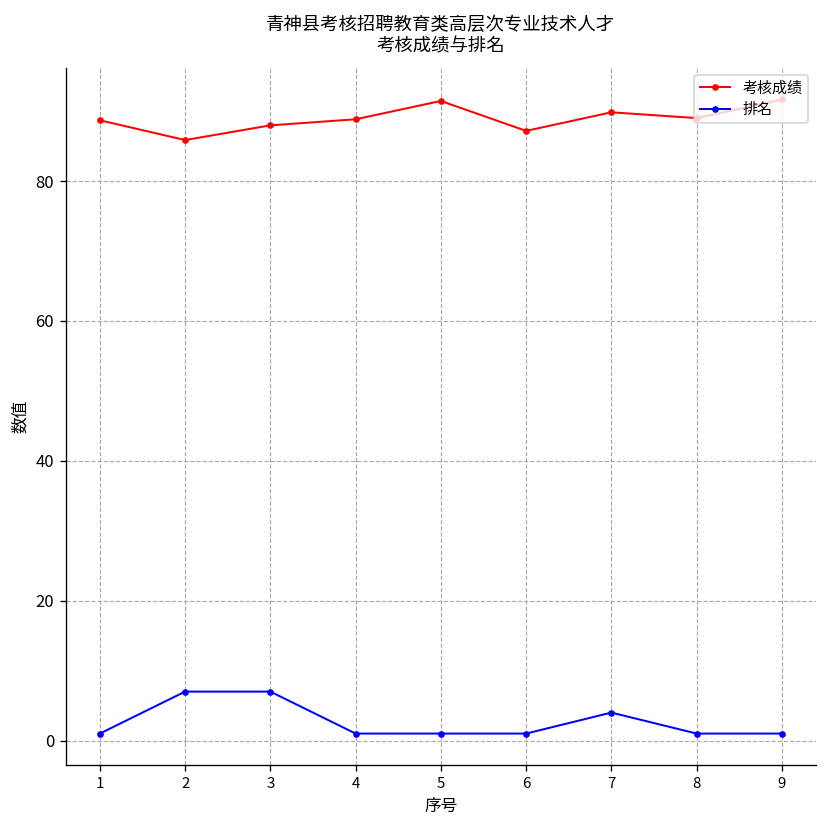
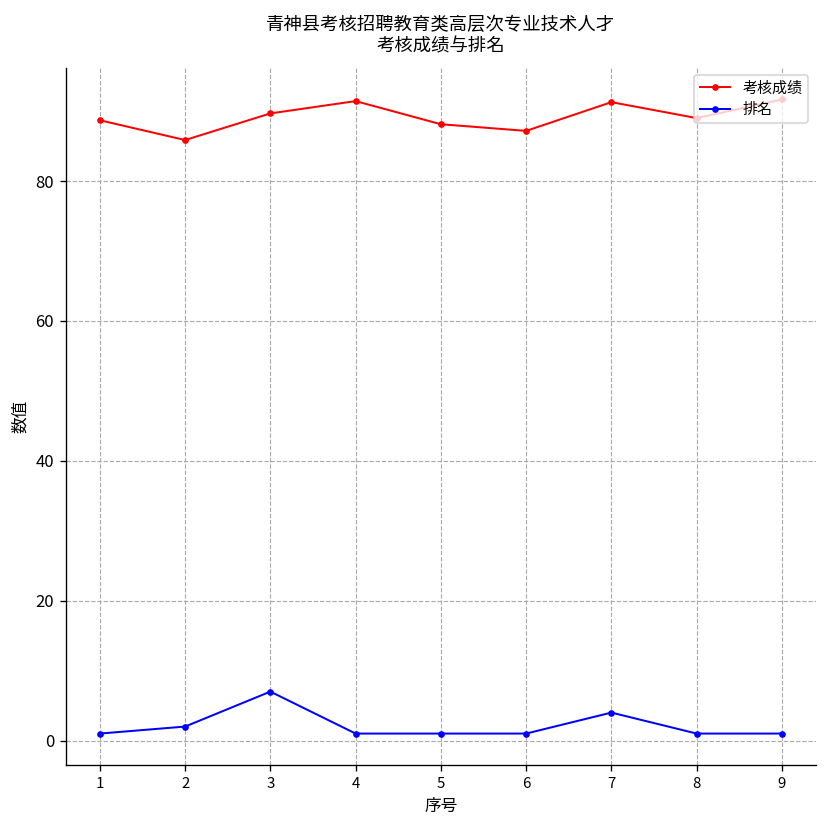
排名, 2: 7 -> 2
考核成绩, 3: 88 -> 90
考核成绩, 4: 89 -> 91
考核成绩, 5: 91 -> 88
考核成绩, 7: 90 -> 91
